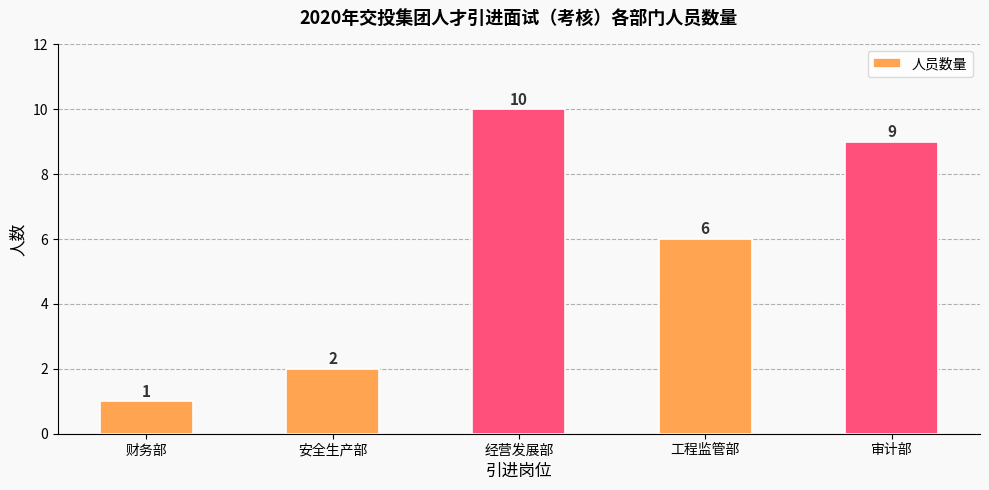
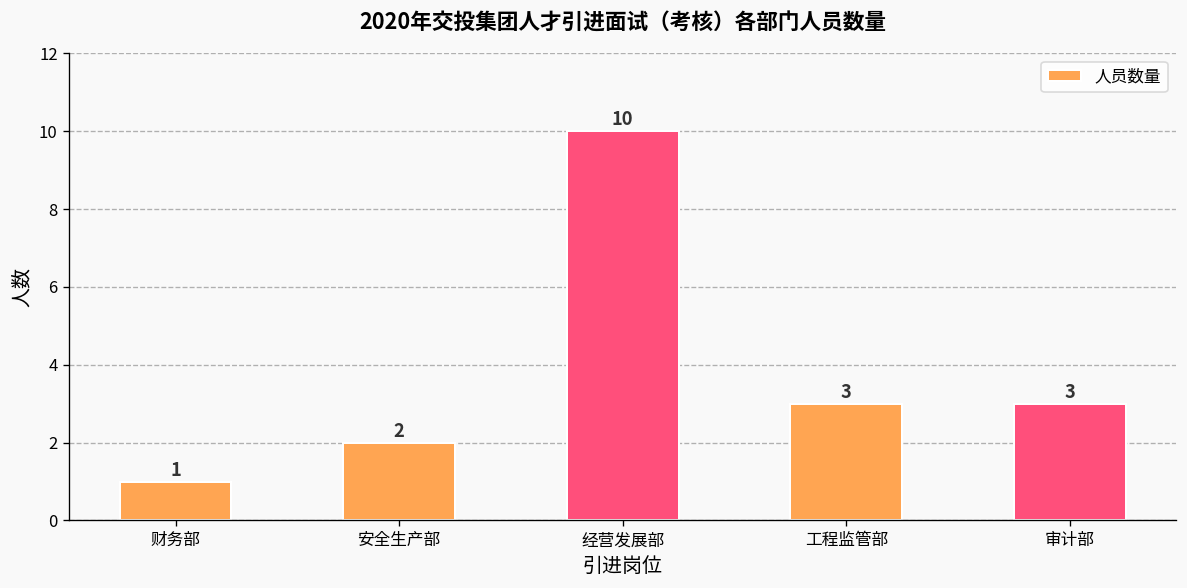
工程监管部: 6 -> 3
审计部: 9 -> 3
